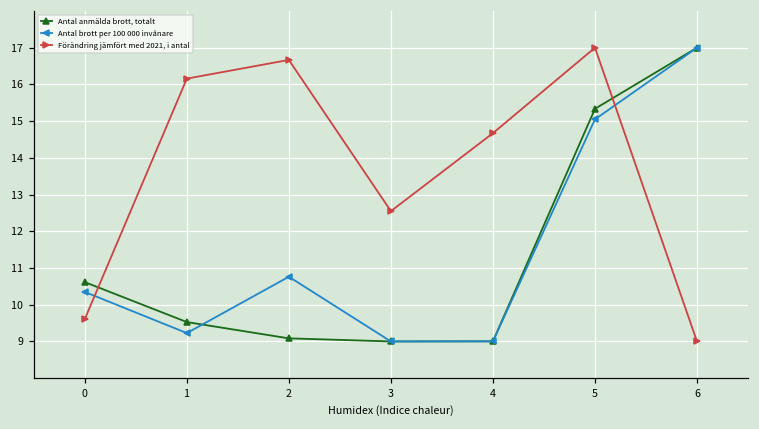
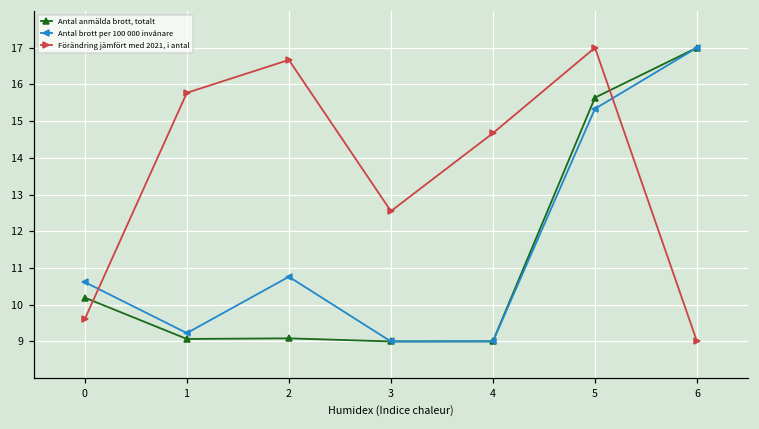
Antal anmälda brott, totalt, 0: 10.6 -> 10.2
Antal brott per 100 000 invånare, 0: 10.3 -> 10.6
Antal anmälda brott, totalt, 1: 9.5 -> 9.1
Förändring jämfört med 2021, i antal, 1: 16.2 -> 15.8
Antal anmälda brott, totalt, 5: 15.3 -> 15.6
Antal brott per 100 000 invånare, 5: 15.0 -> 15.3
